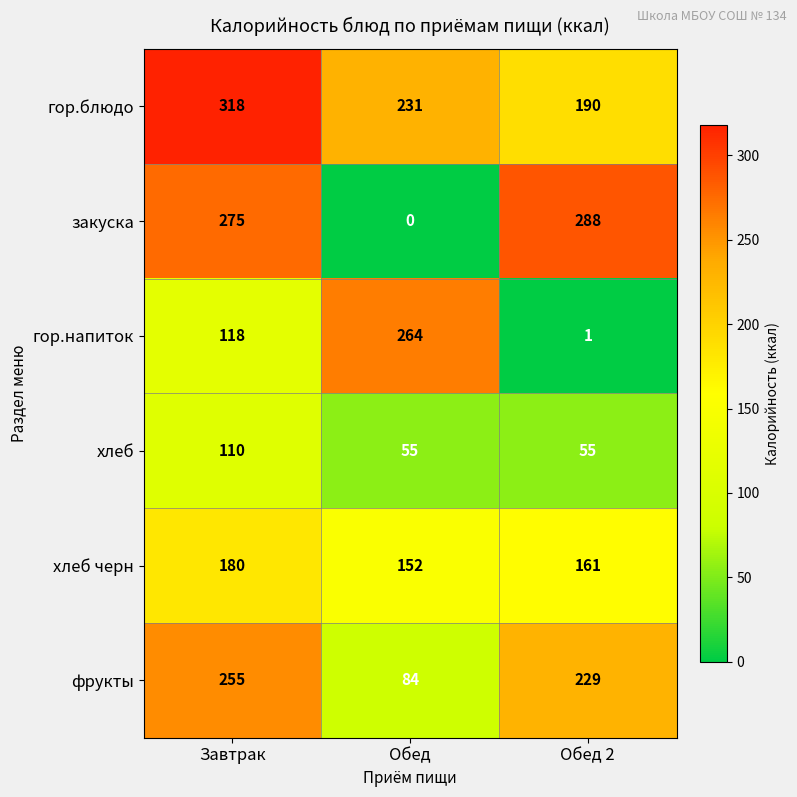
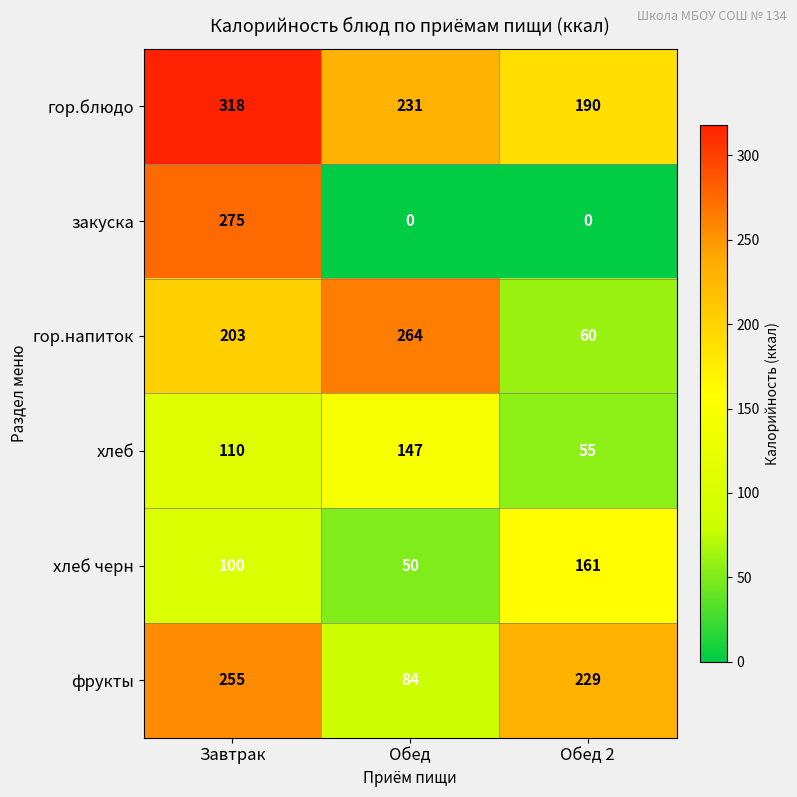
закуска, Обед 2: 288 -> 0
гор.напиток, Завтрак: 118 -> 203
гор.напиток, Обед 2: 1 -> 60
хлеб, Обед: 55 -> 147
хлеб черн, Завтрак: 180 -> 100
хлеб черн, Обед: 152 -> 50
